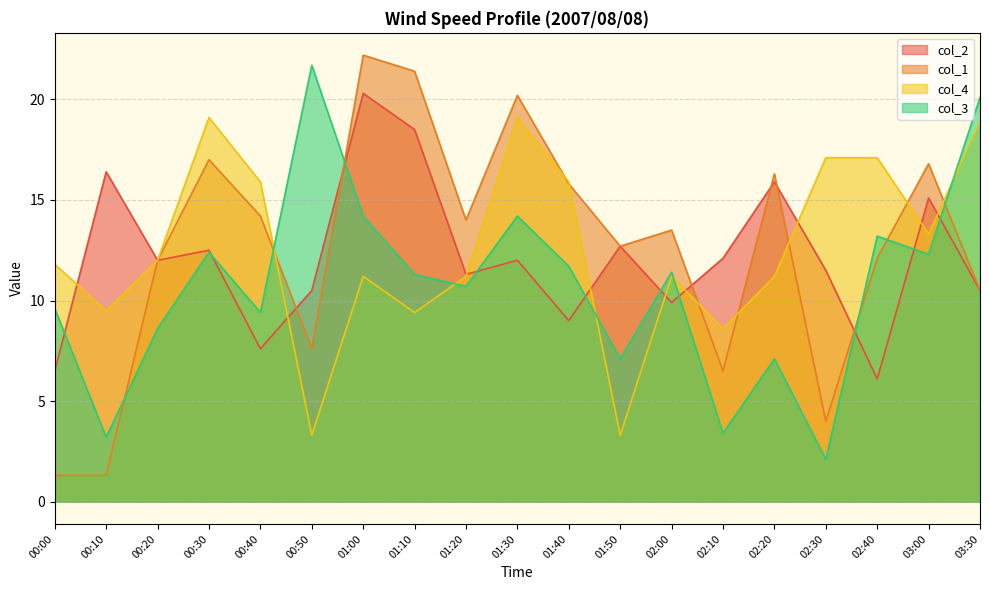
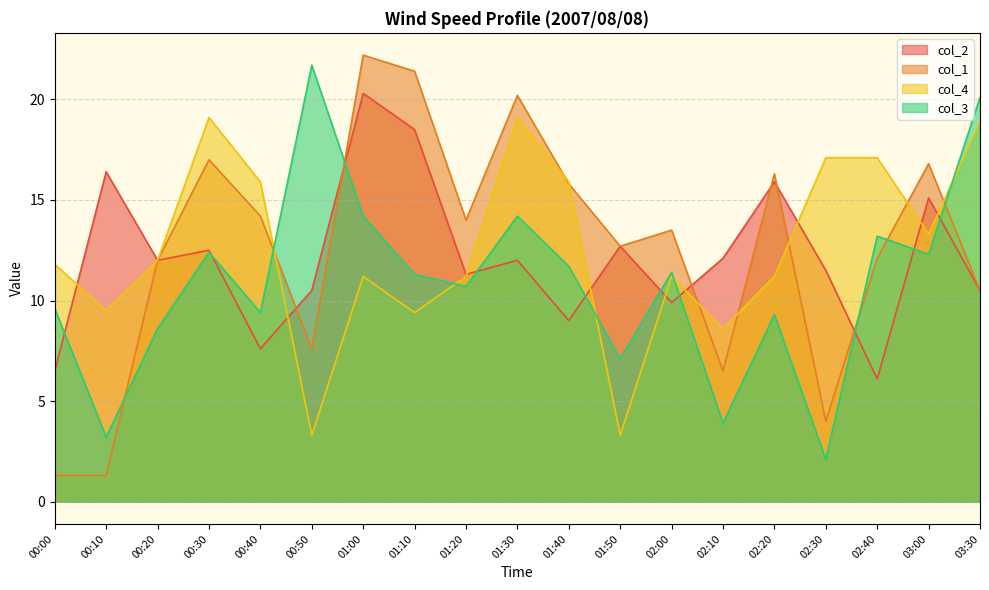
col_3, 02:10: 3.4 -> 3.9
col_3, 02:20: 7.1 -> 9.3
